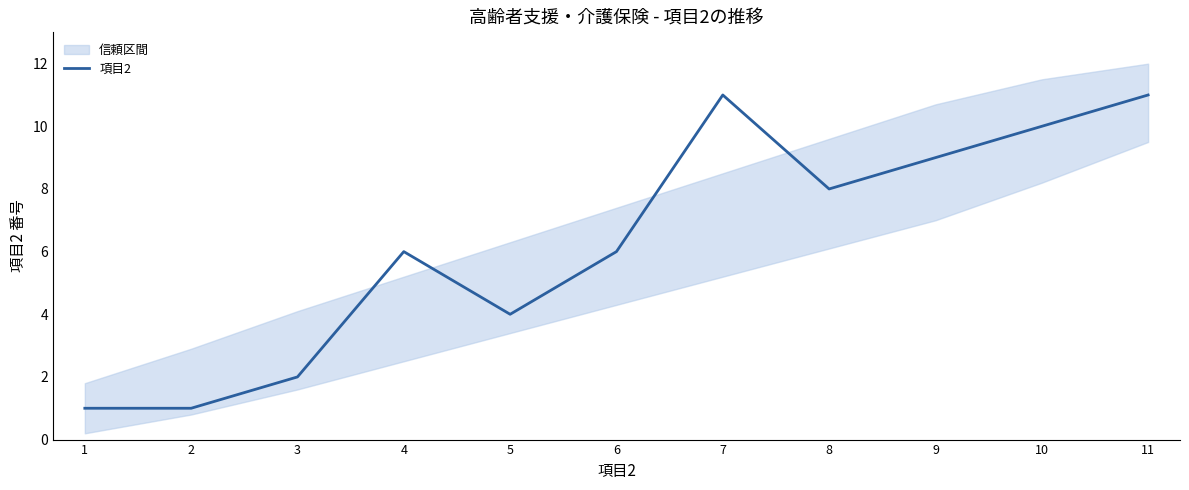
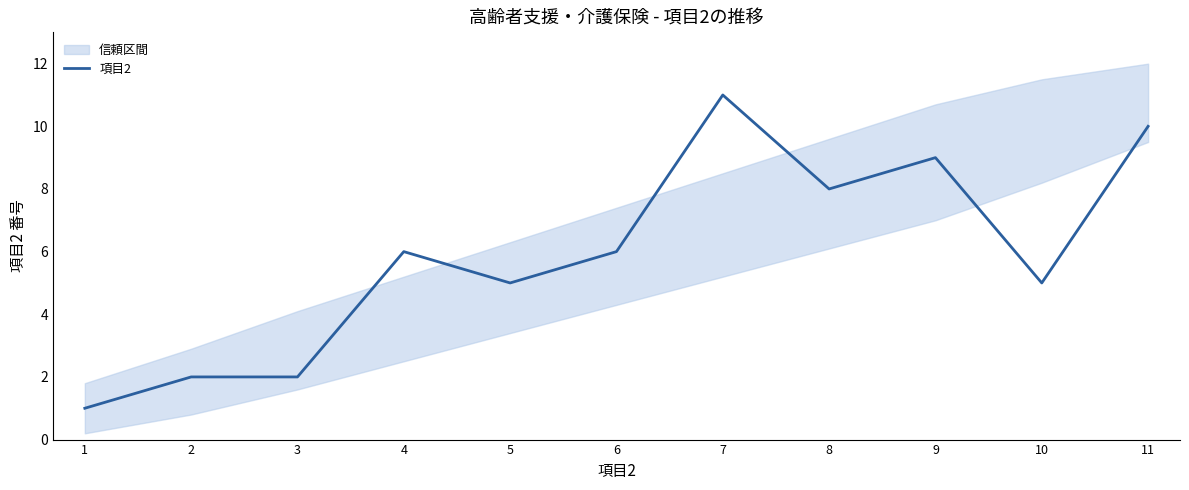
項目2, 2: 1 -> 2
項目2, 5: 4 -> 5
項目2, 10: 10 -> 5
項目2, 11: 11 -> 10
